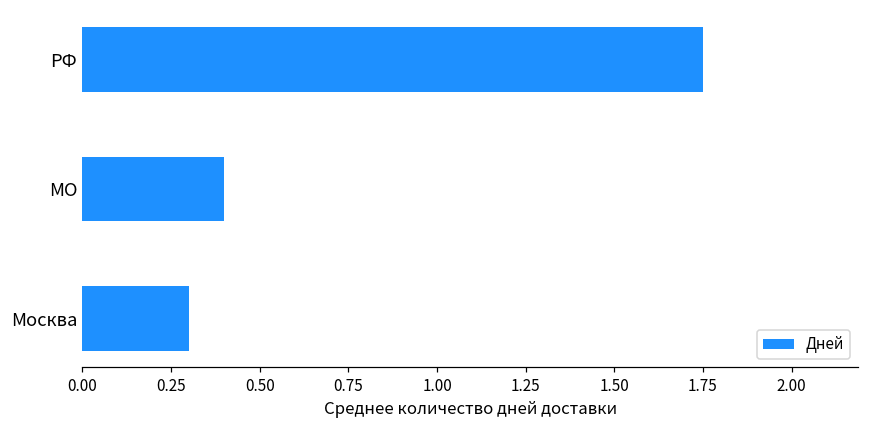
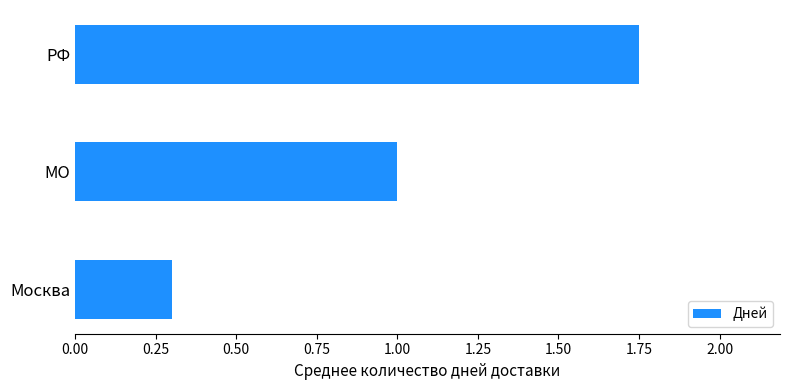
МO: 0.4 -> 1.0
